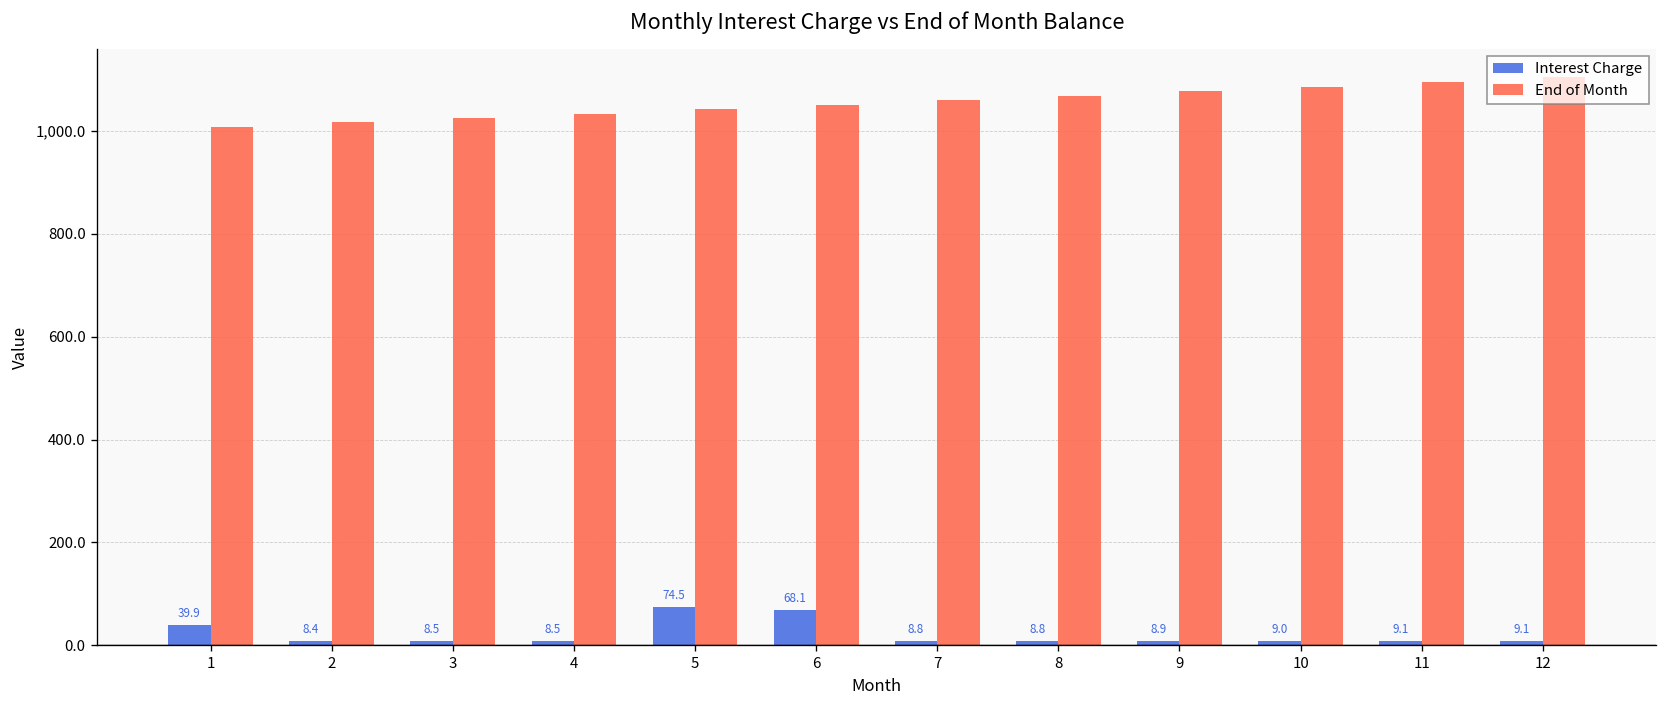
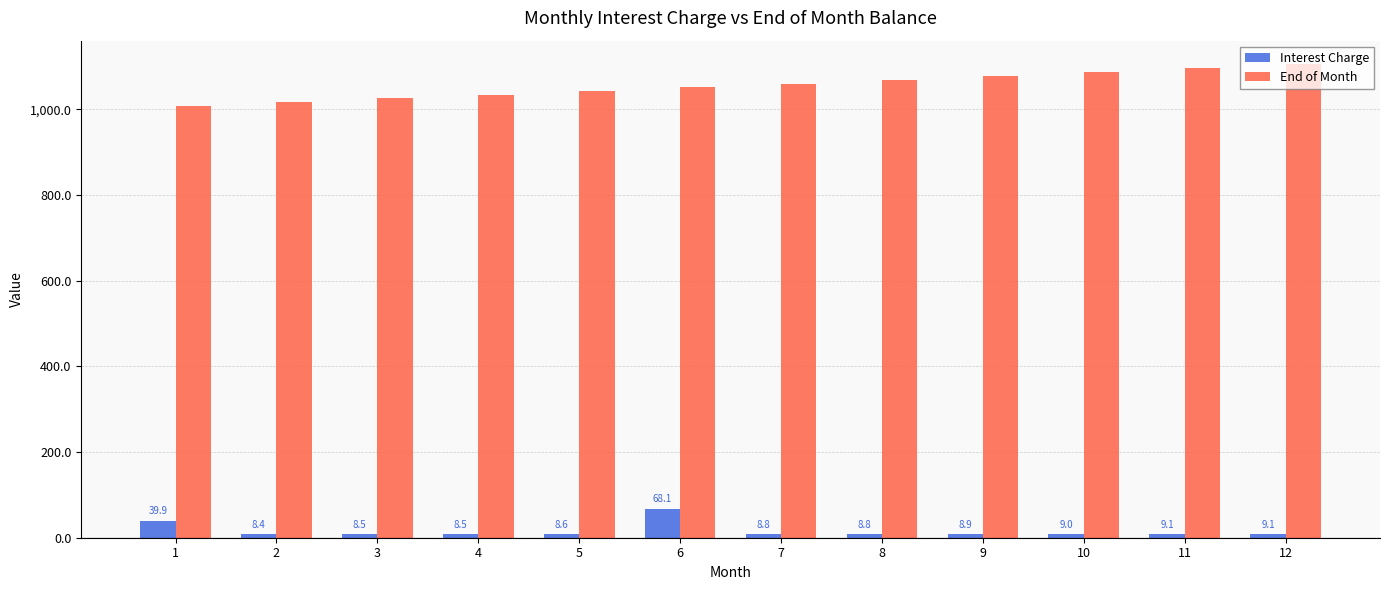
Interest Charge, 5: 74.5 -> 8.6
